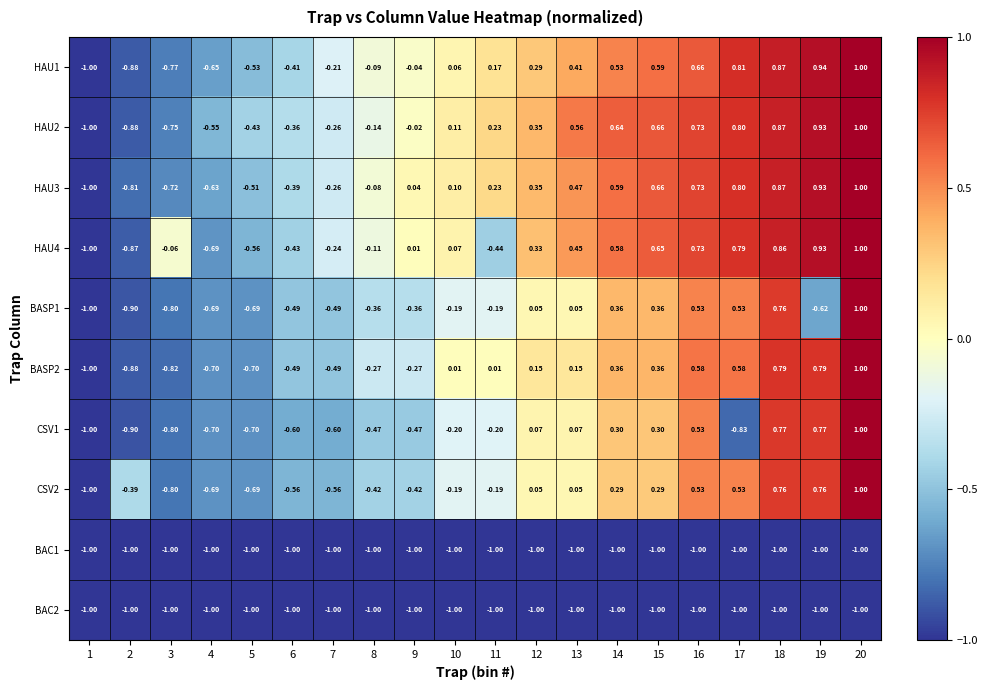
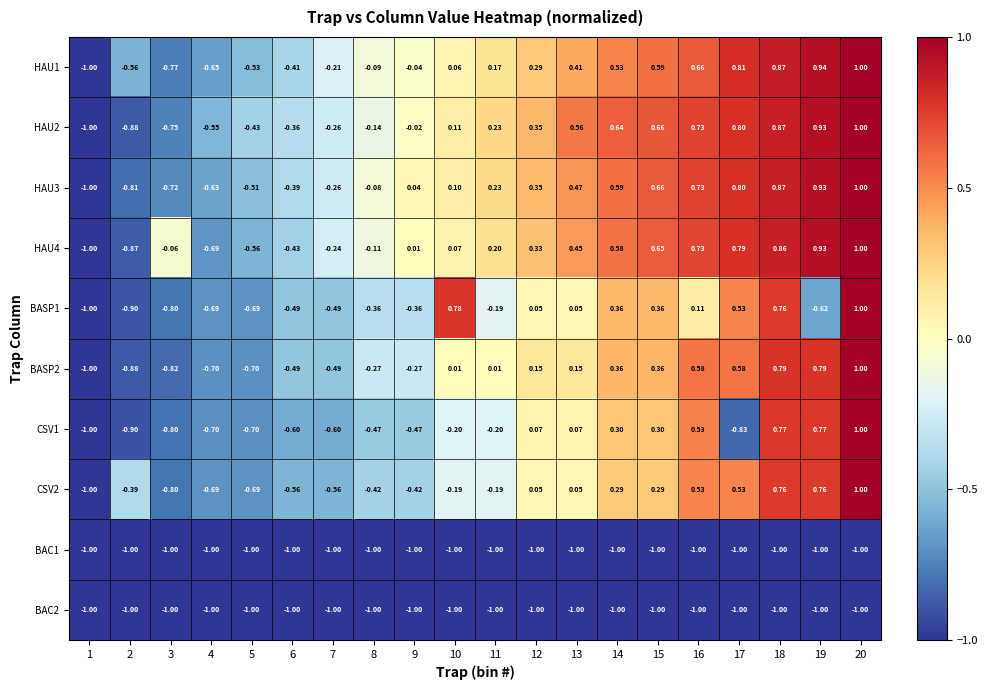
HAU1, 2: -0.88 -> -0.56
HAU4, 11: -0.44 -> 0.20
BASP1, 10: -0.19 -> 0.78
BASP1, 16: 0.53 -> 0.11
